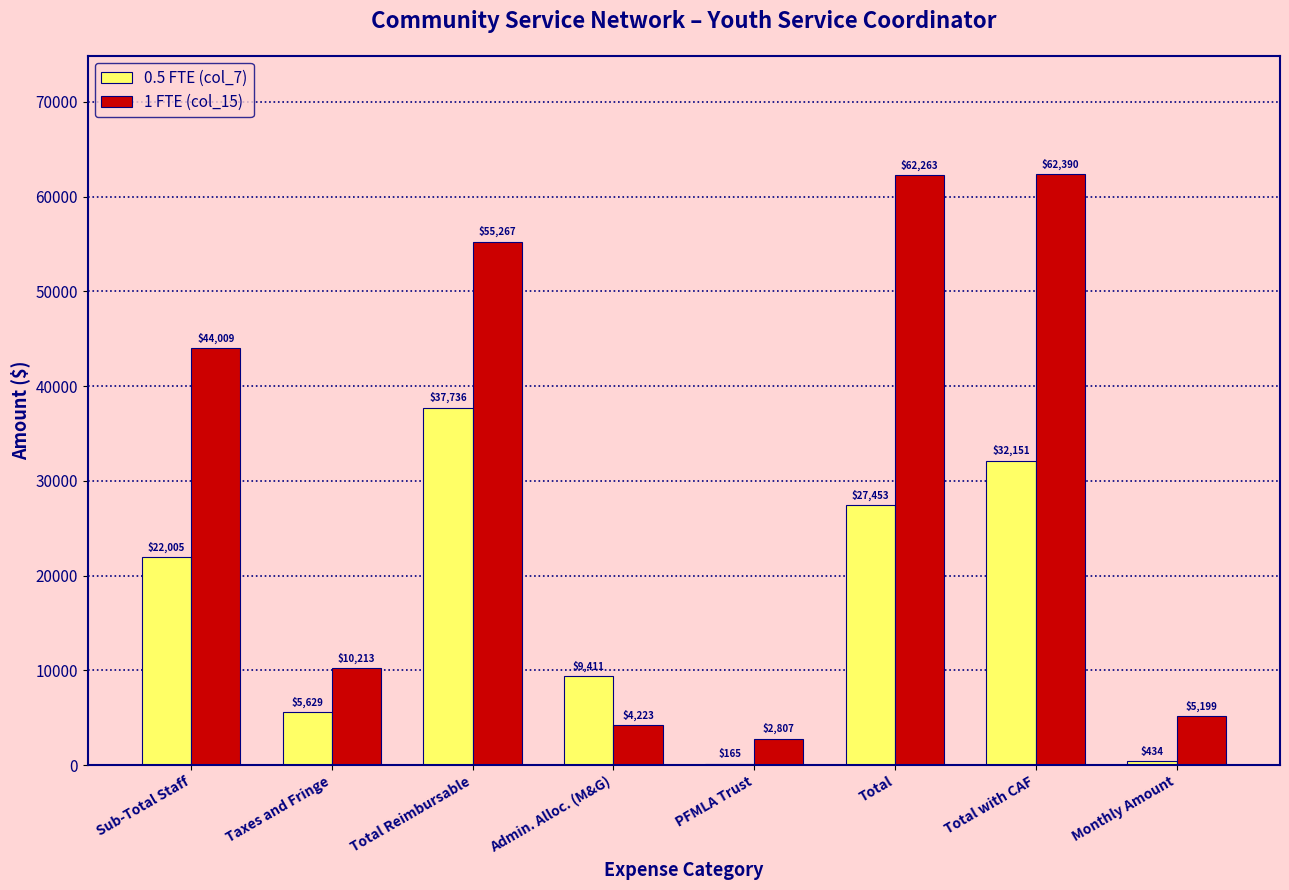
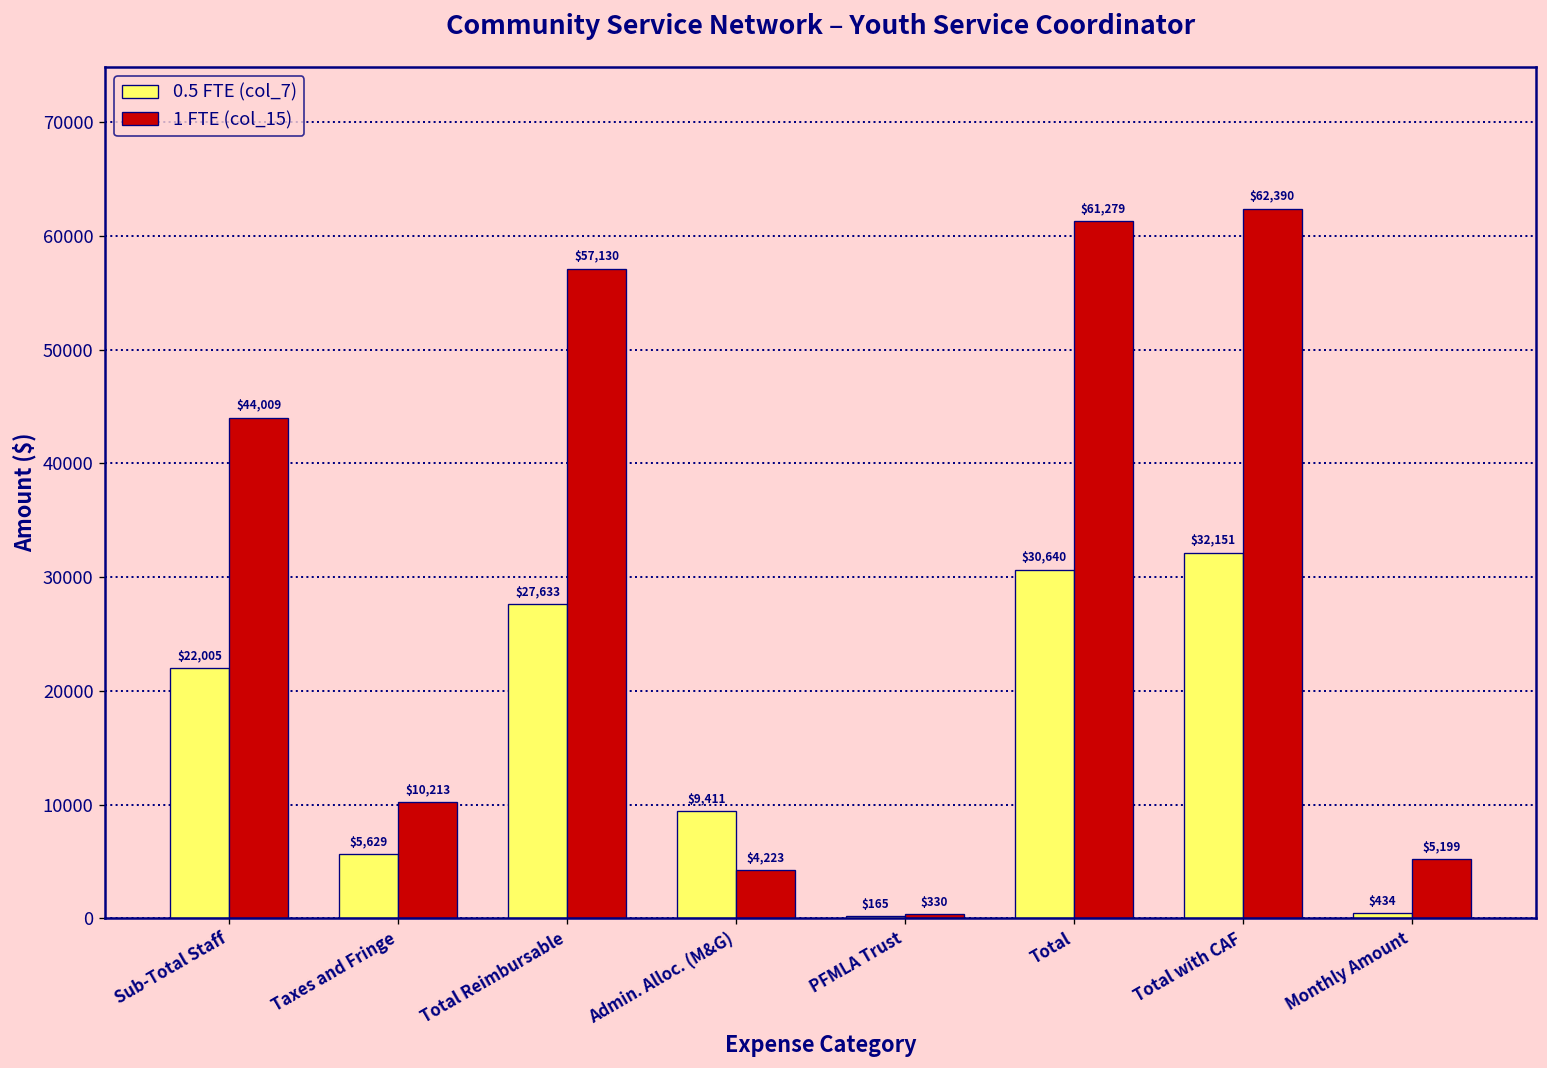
0.5 FTE (col_7), Total Reimbursable: $37,736 -> $27,633
1 FTE (col_15), Total Reimbursable: $55,267 -> $57,130
1 FTE (col_15), PFMLA Trust: $2,807 -> $330
0.5 FTE (col_7), Total: $27,453 -> $30,640
1 FTE (col_15), Total: $62,263 -> $61,279
